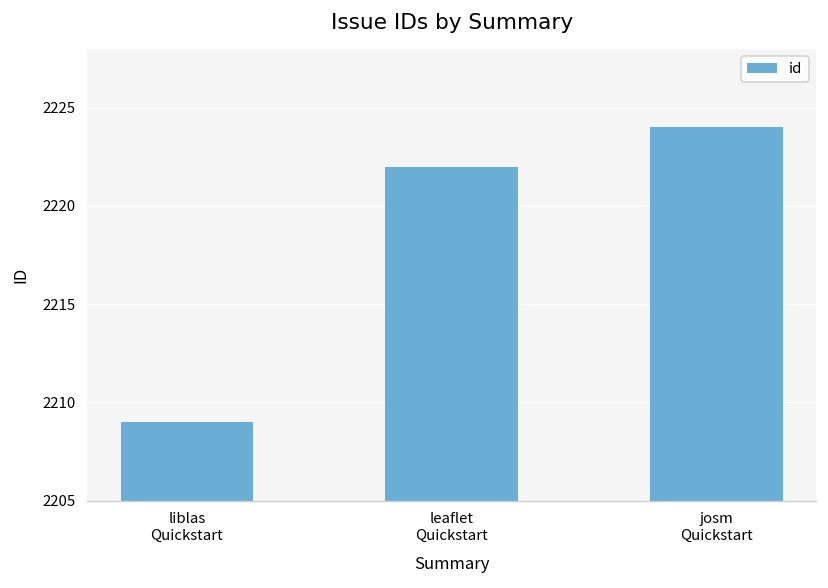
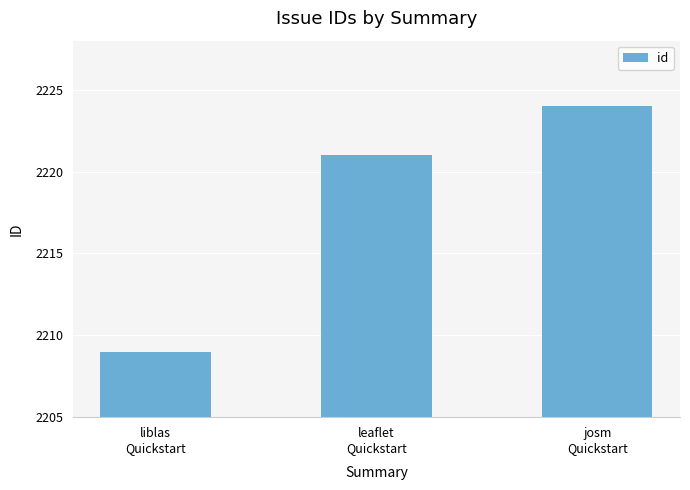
leaflet Quickstart: 2222 -> 2221
